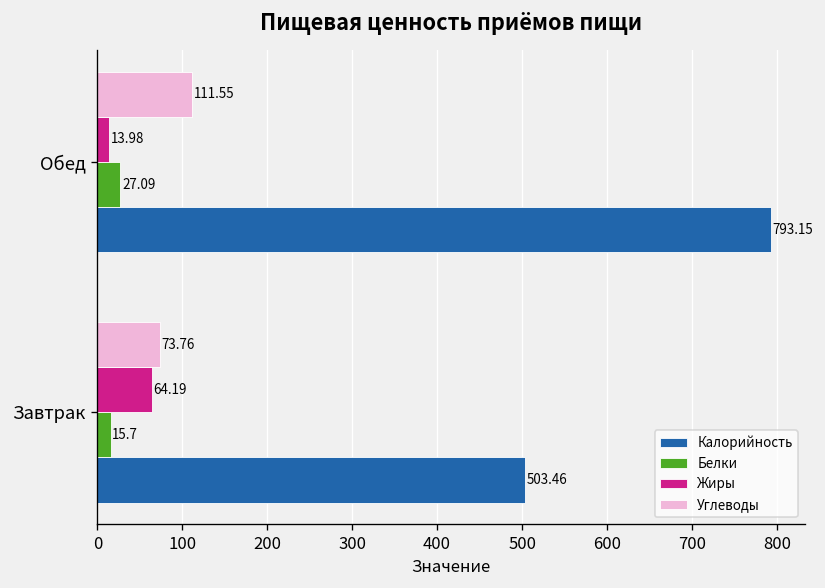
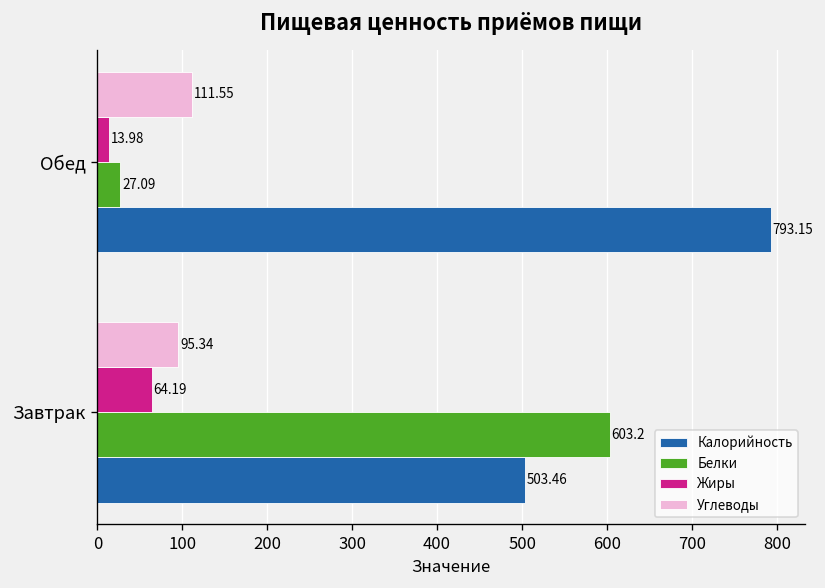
Углеводы, Завтрак: 73.76 -> 95.34
Белки, Завтрак: 15.7 -> 603.2
